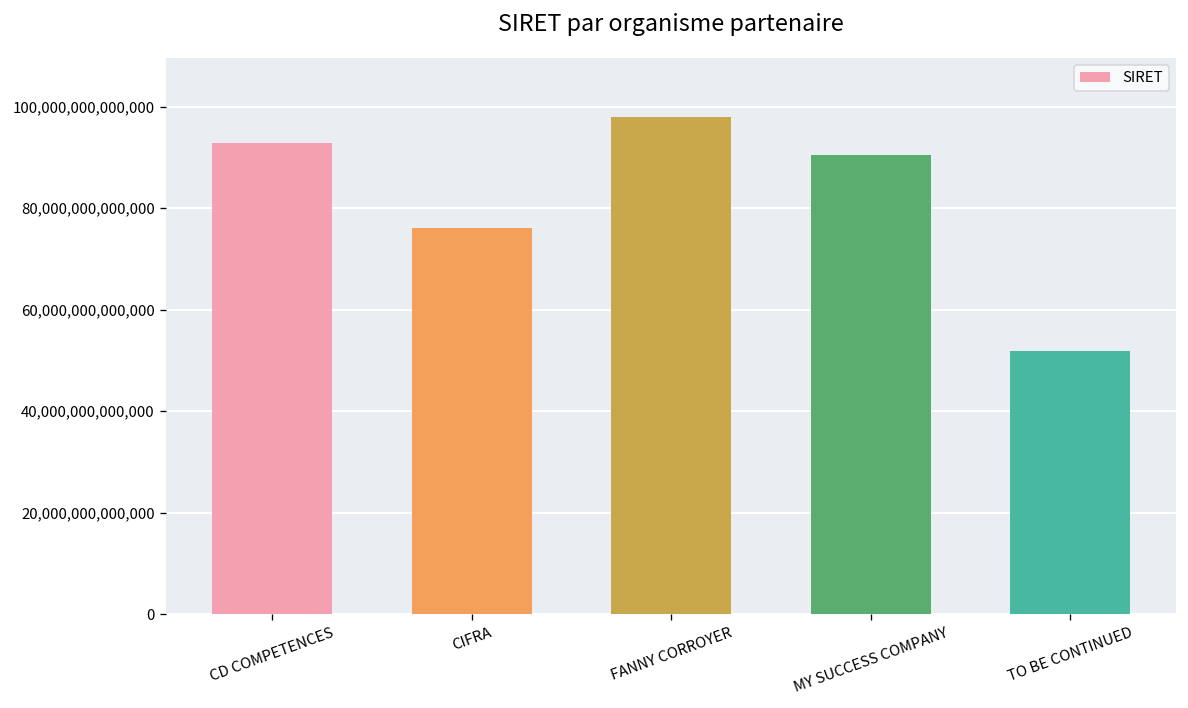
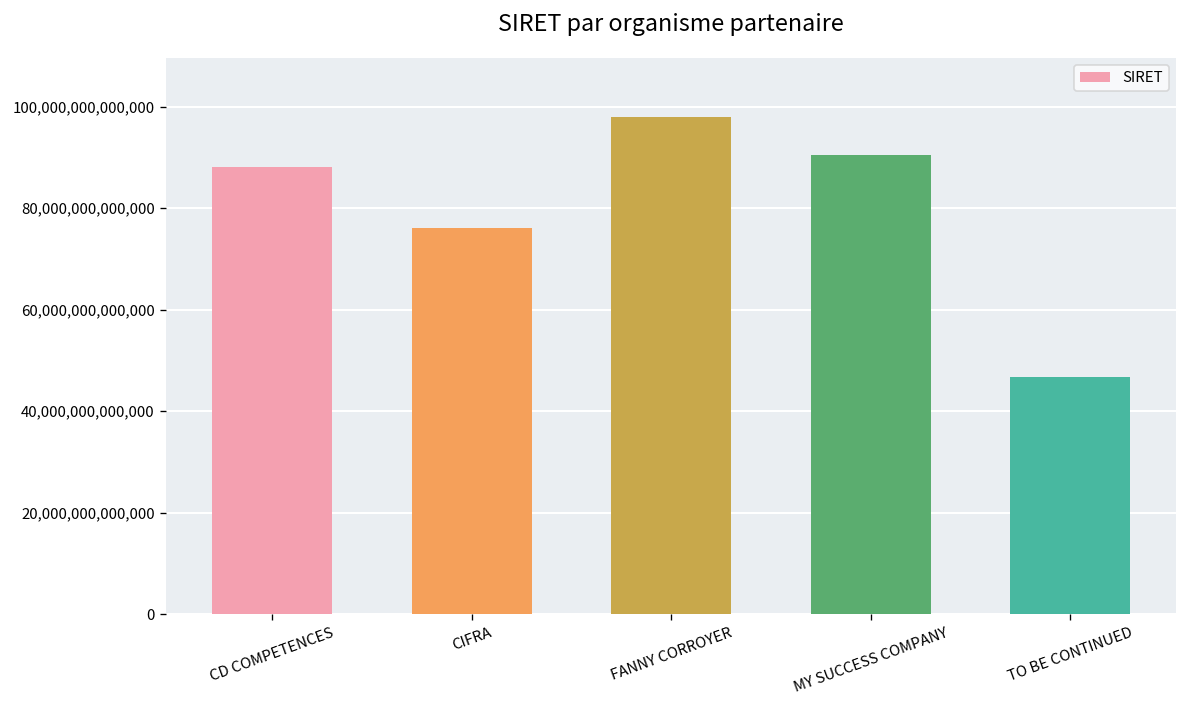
CD COMPETENCES: 93,000,000,000,000 -> 88,000,000,000,000
TO BE CONTINUED: 52,000,000,000,000 -> 47,000,000,000,000
